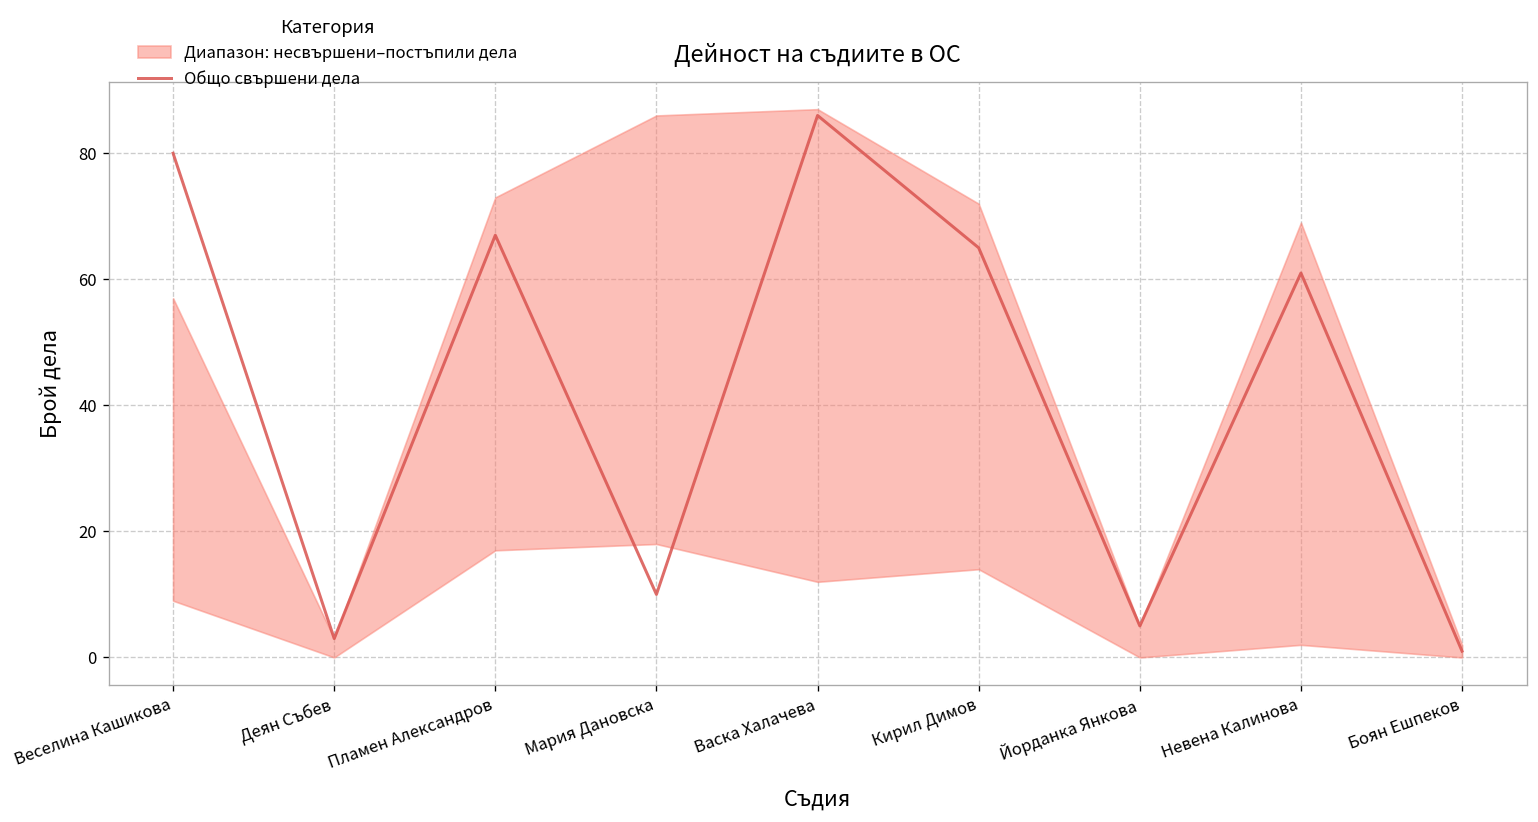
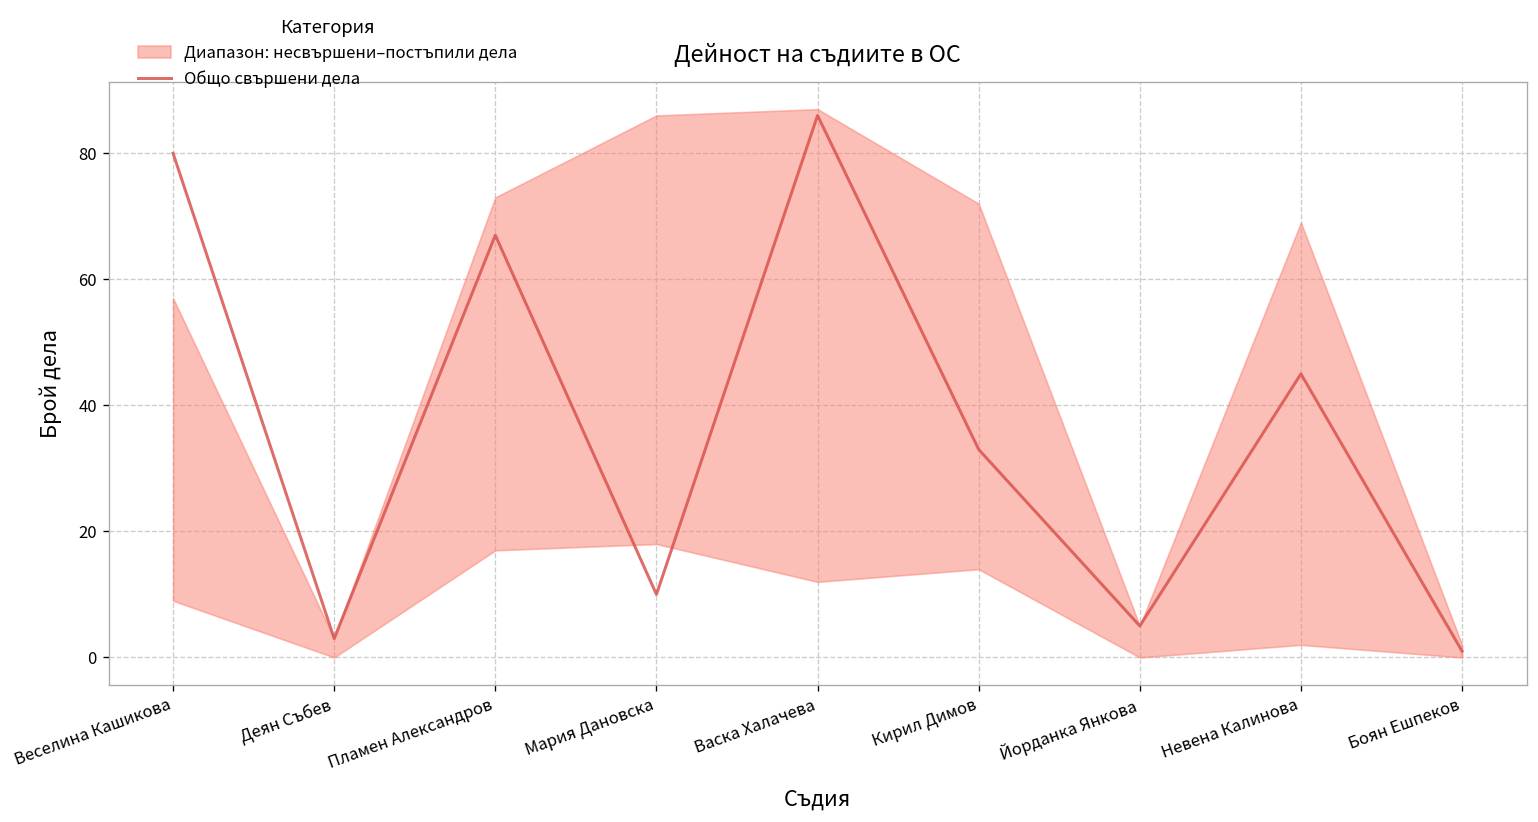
Общо свършени дела, Кирил Димов: 65 -> 33
Общо свършени дела, Невена Калинова: 61 -> 45
